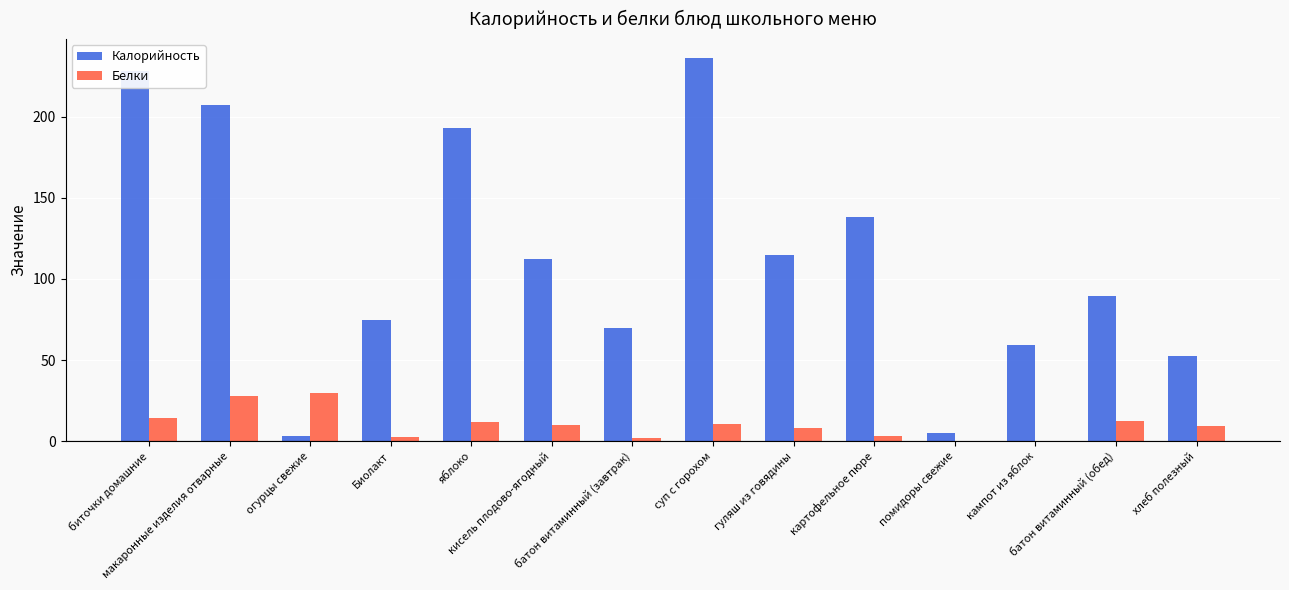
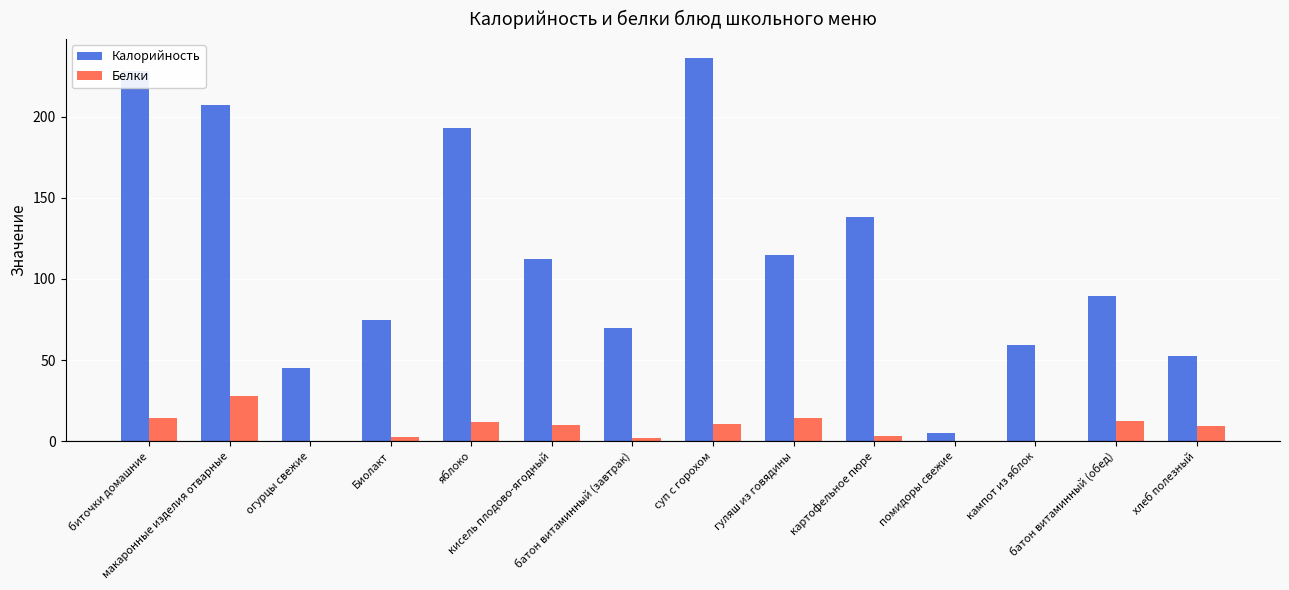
Калорийность, огурцы свежие: 3 -> 45
Белки, огурцы свежие: 30 -> 0
Белки, гуляш из говядины: 8 -> 14
